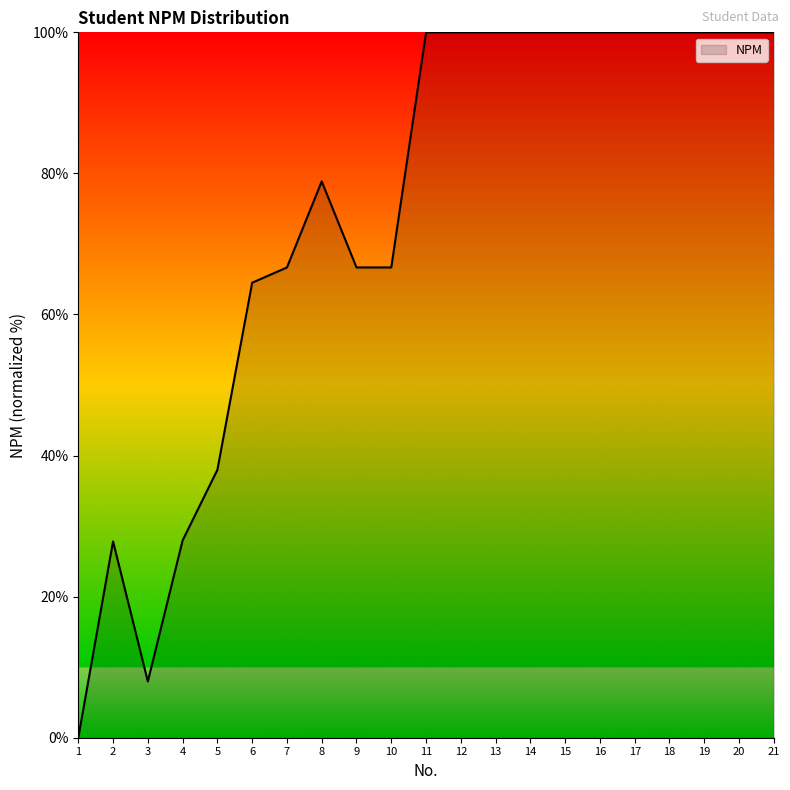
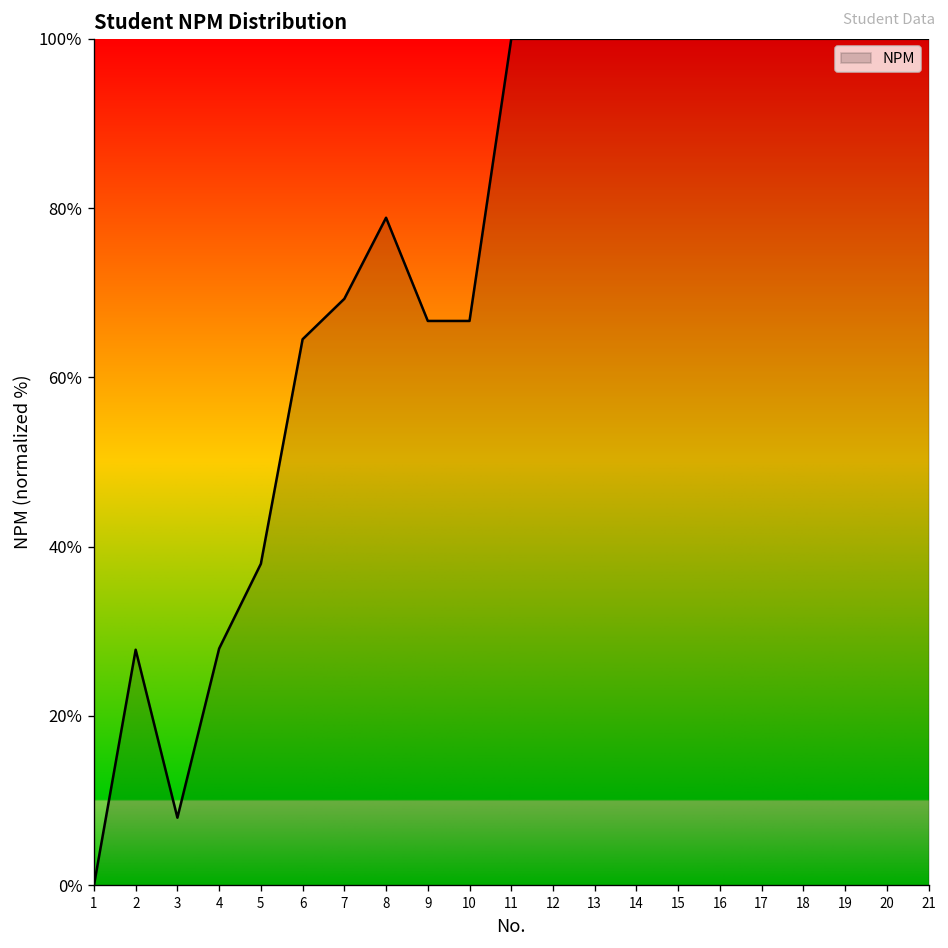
7: 67% -> 69%
